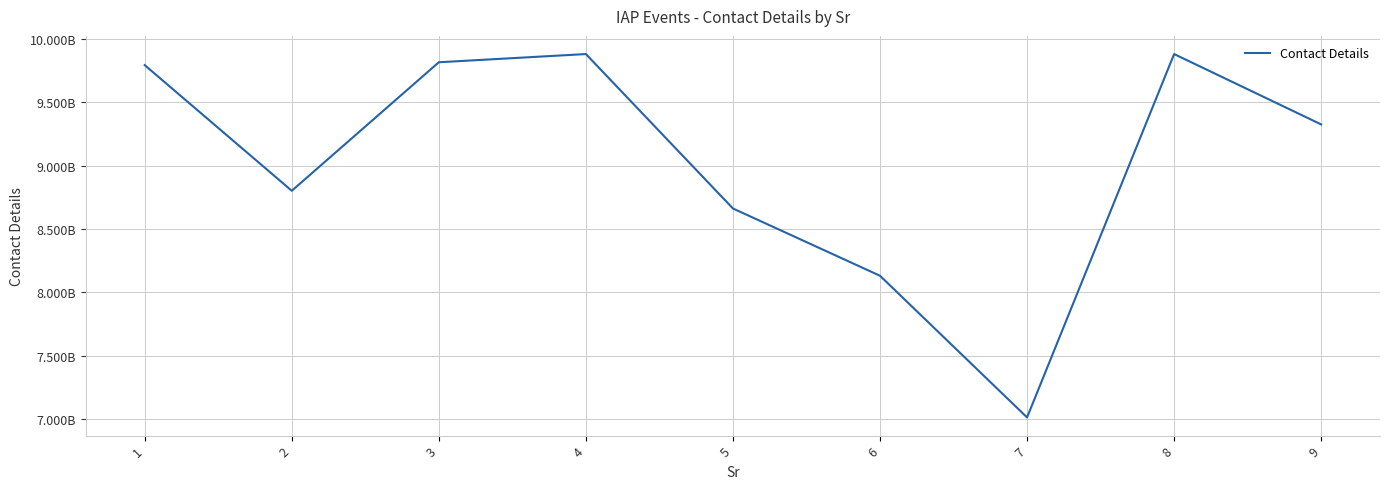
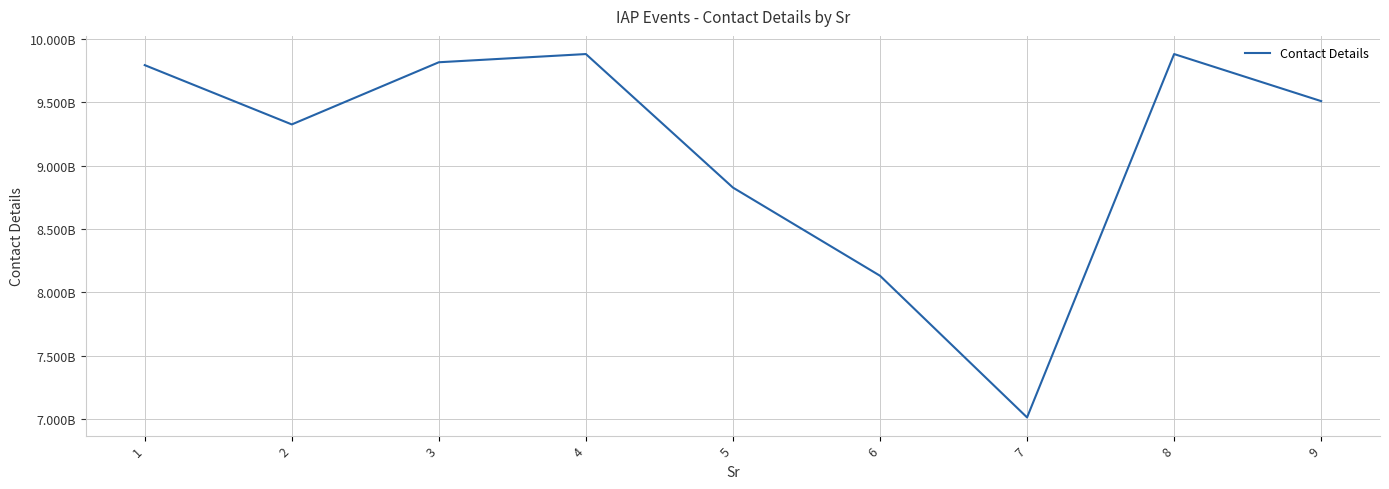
2: 8800000000 -> 9320000000
5: 8660000000 -> 8830000000
9: 9320000000 -> 9510000000
